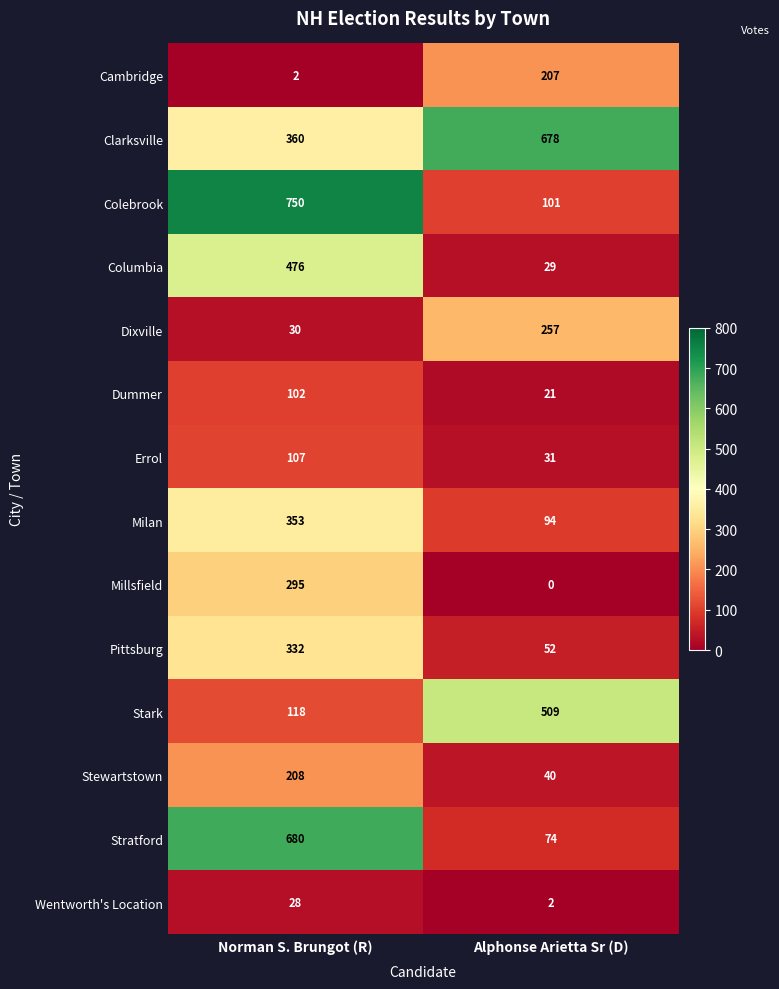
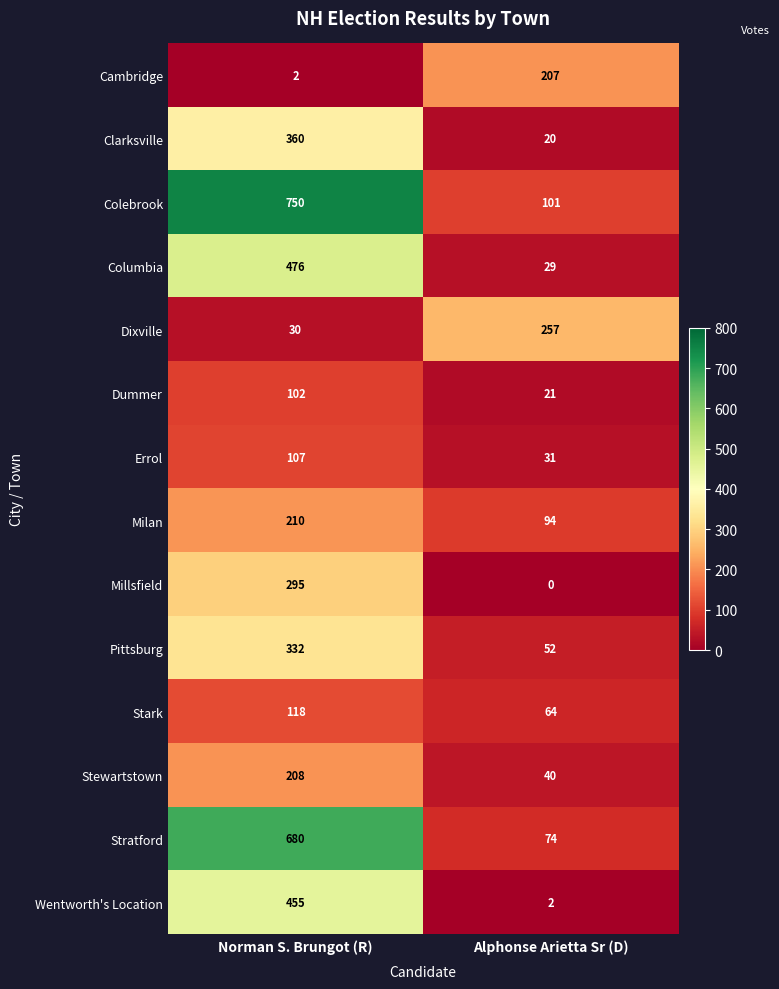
Clarksville, Alphonse Arietta Sr (D): 678 -> 20
Milan, Norman S. Brungot (R): 353 -> 210
Stark, Alphonse Arietta Sr (D): 509 -> 64
Wentworth's Location, Norman S. Brungot (R): 28 -> 455
